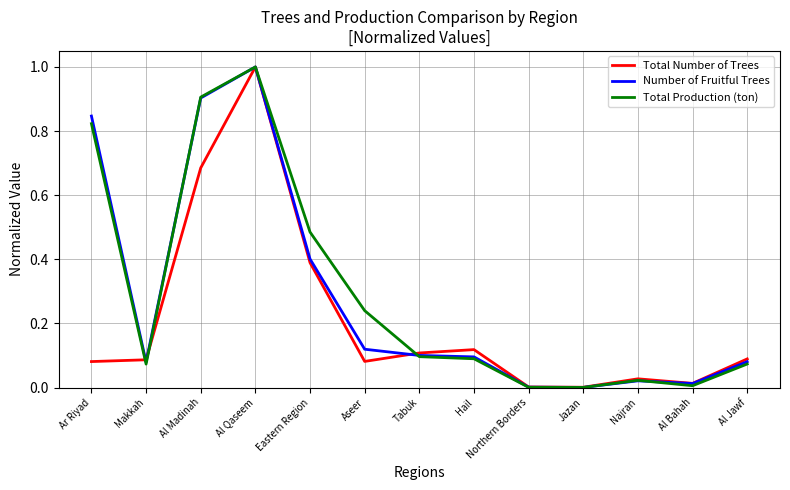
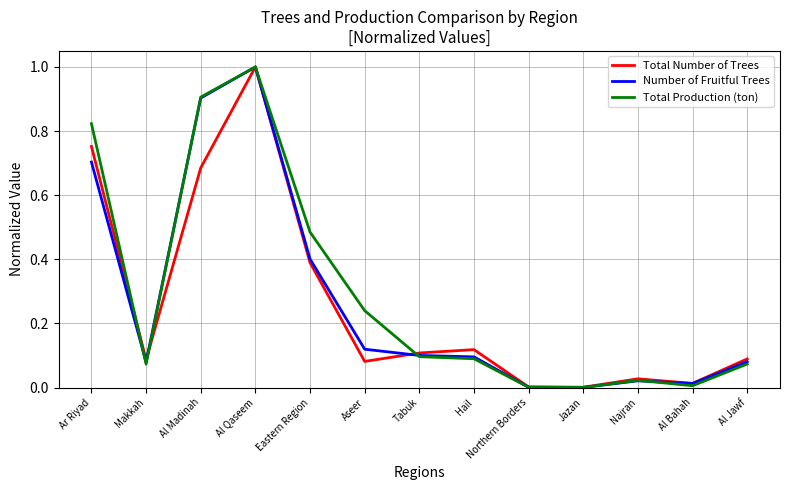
Total Number of Trees, Ar Riyad: 0.08 -> 0.75
Number of Fruitful Trees, Ar Riyad: 0.85 -> 0.70
